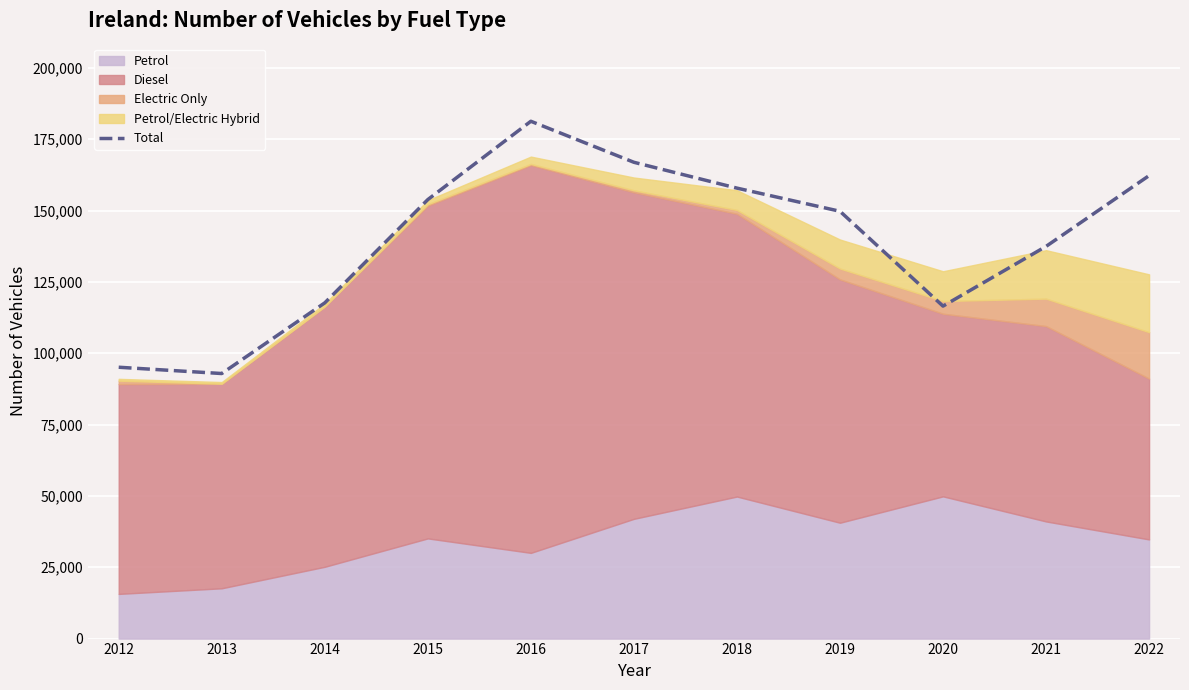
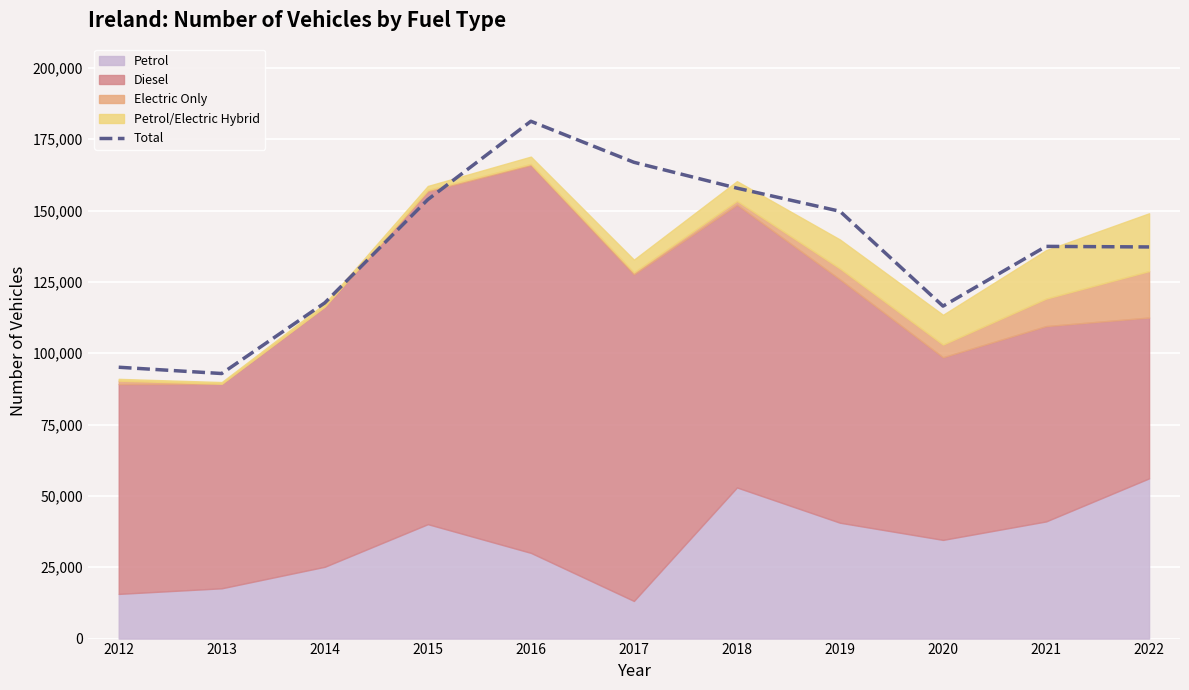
Petrol, 2015: 35,000 -> 40,000
Petrol, 2017: 42,000 -> 13,000
Petrol, 2018: 50,000 -> 53,000
Petrol, 2020: 50,000 -> 35,000
Total, 2022: 162,000 -> 137,000
Petrol, 2022: 35,000 -> 56,000
